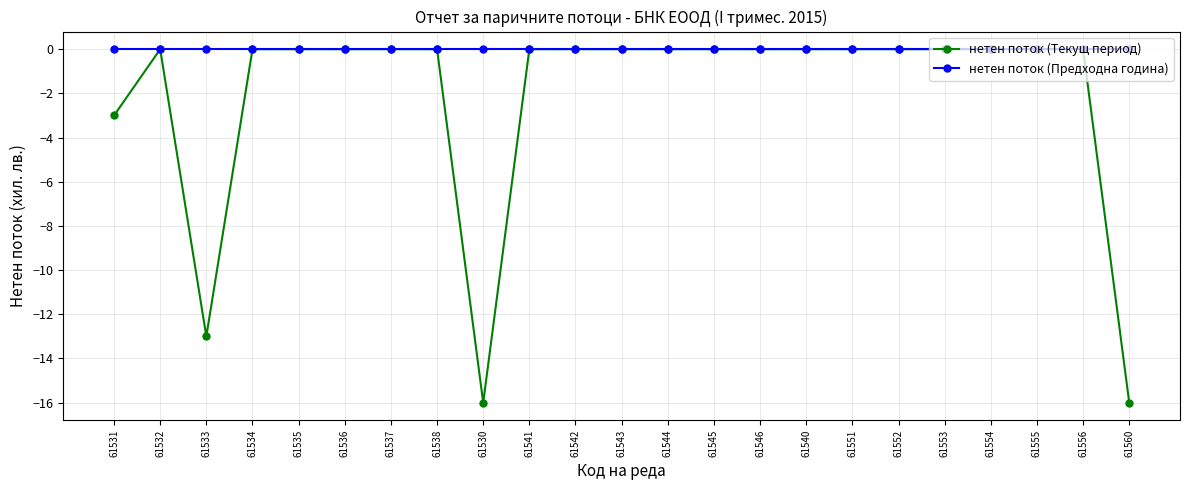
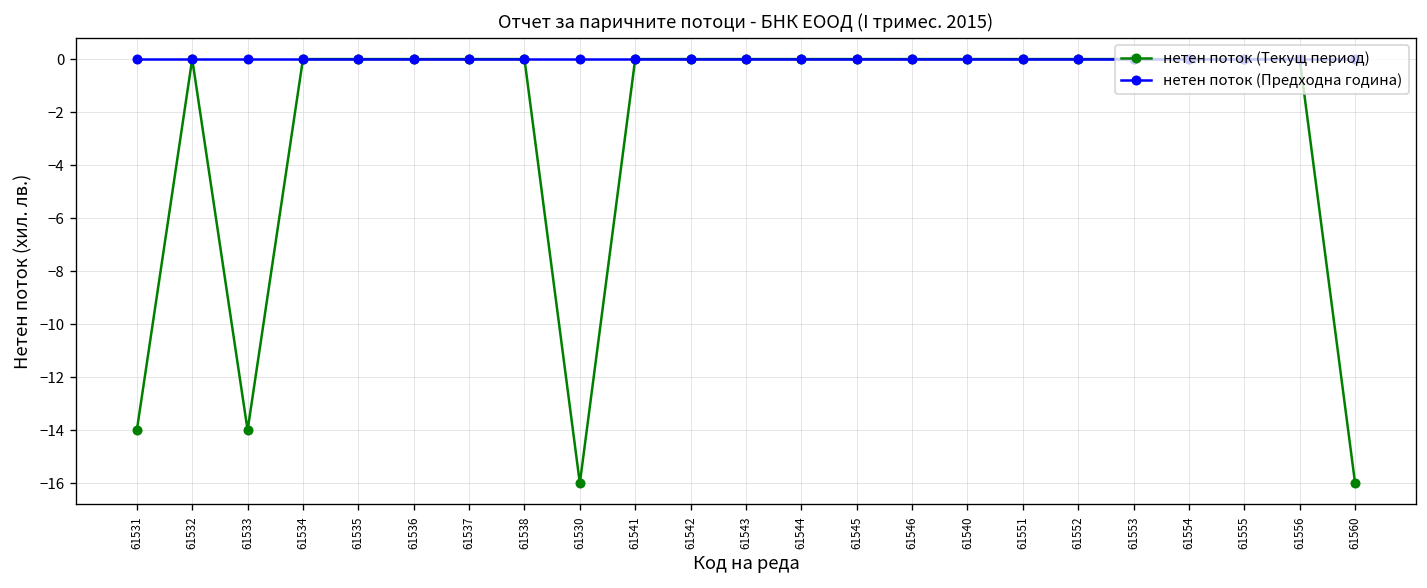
нетен поток (Текущ период), 61531: -3 -> -14
нетен поток (Текущ период), 61533: -13 -> -14
